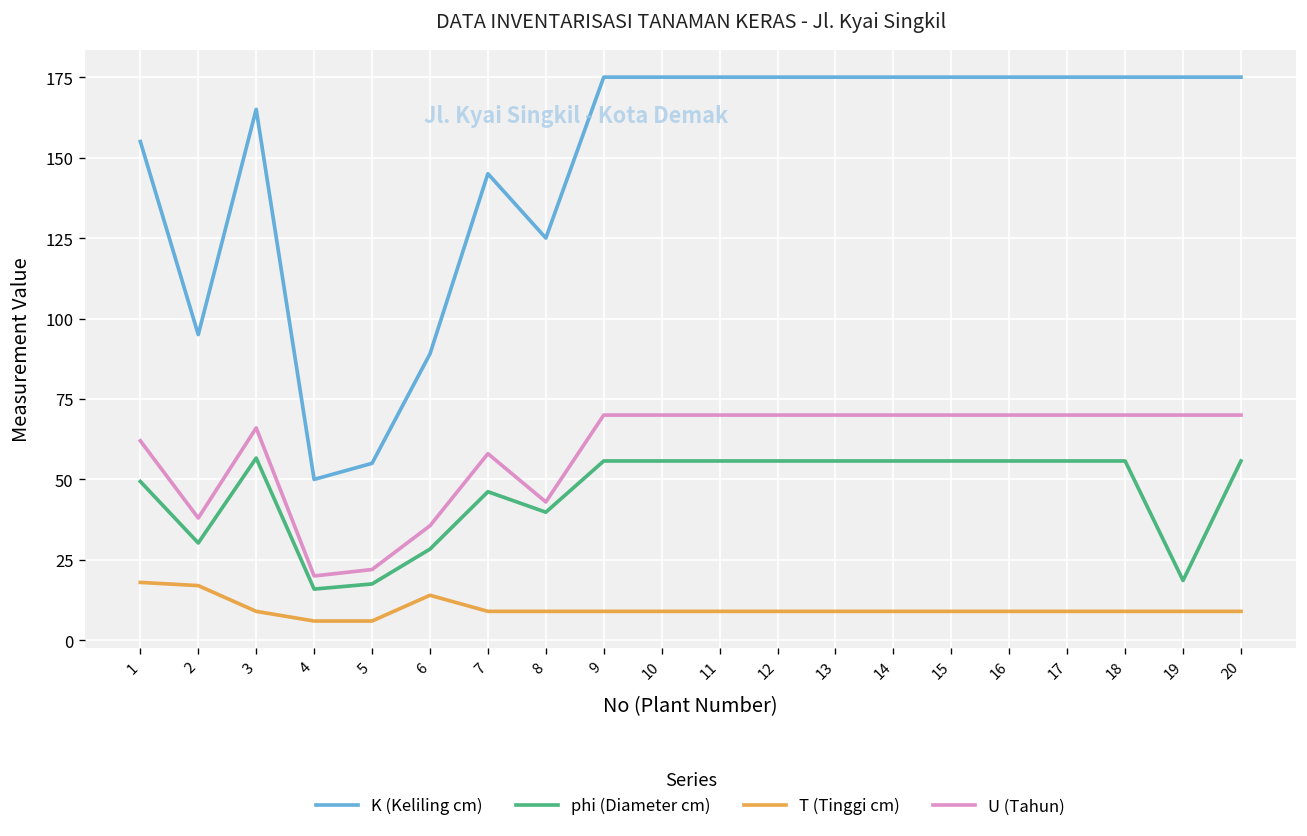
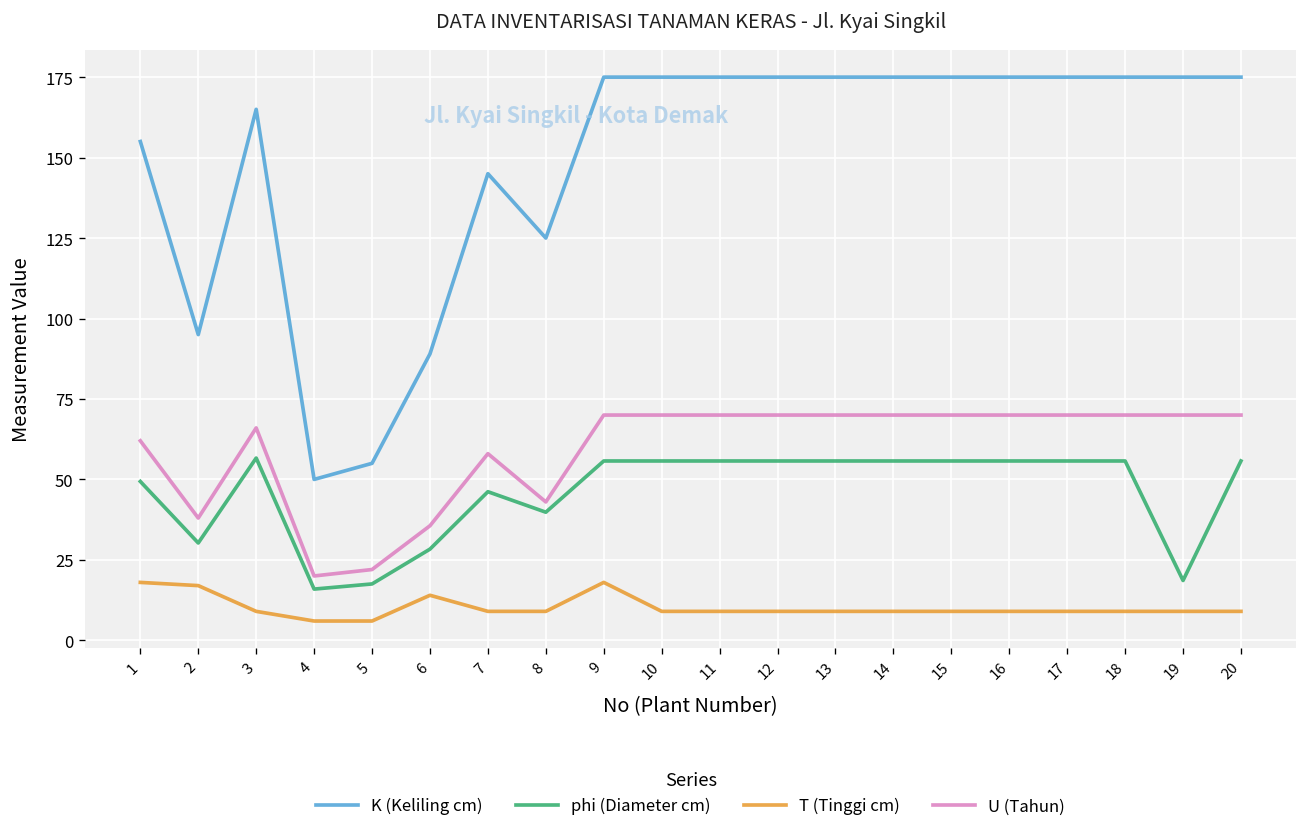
T (Tinggi cm), 9: 9 -> 18
